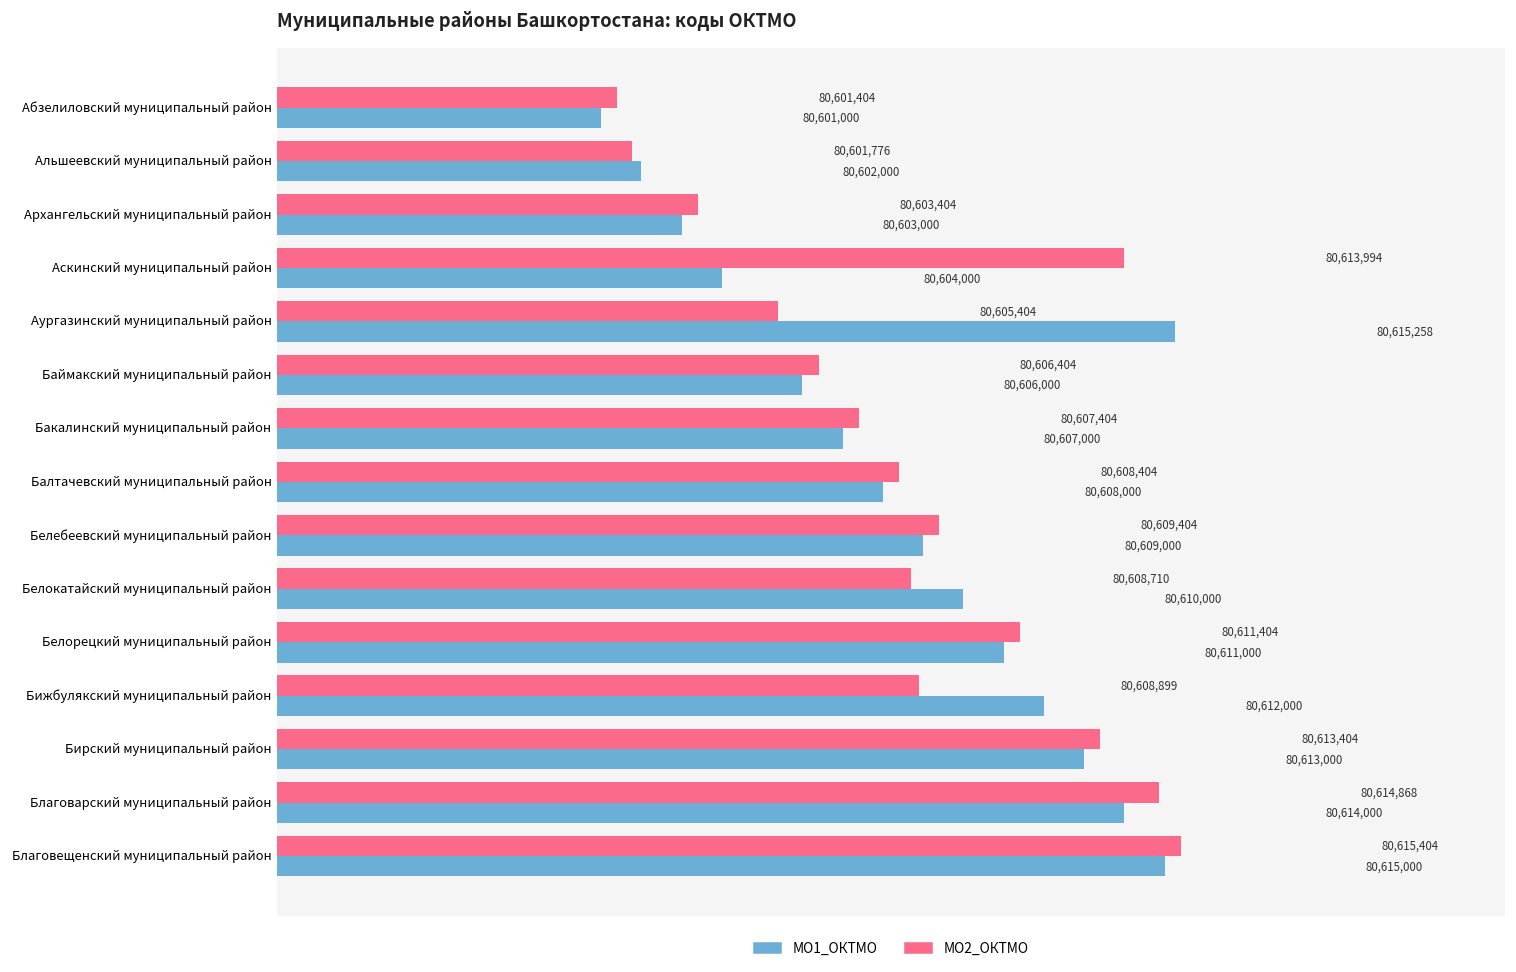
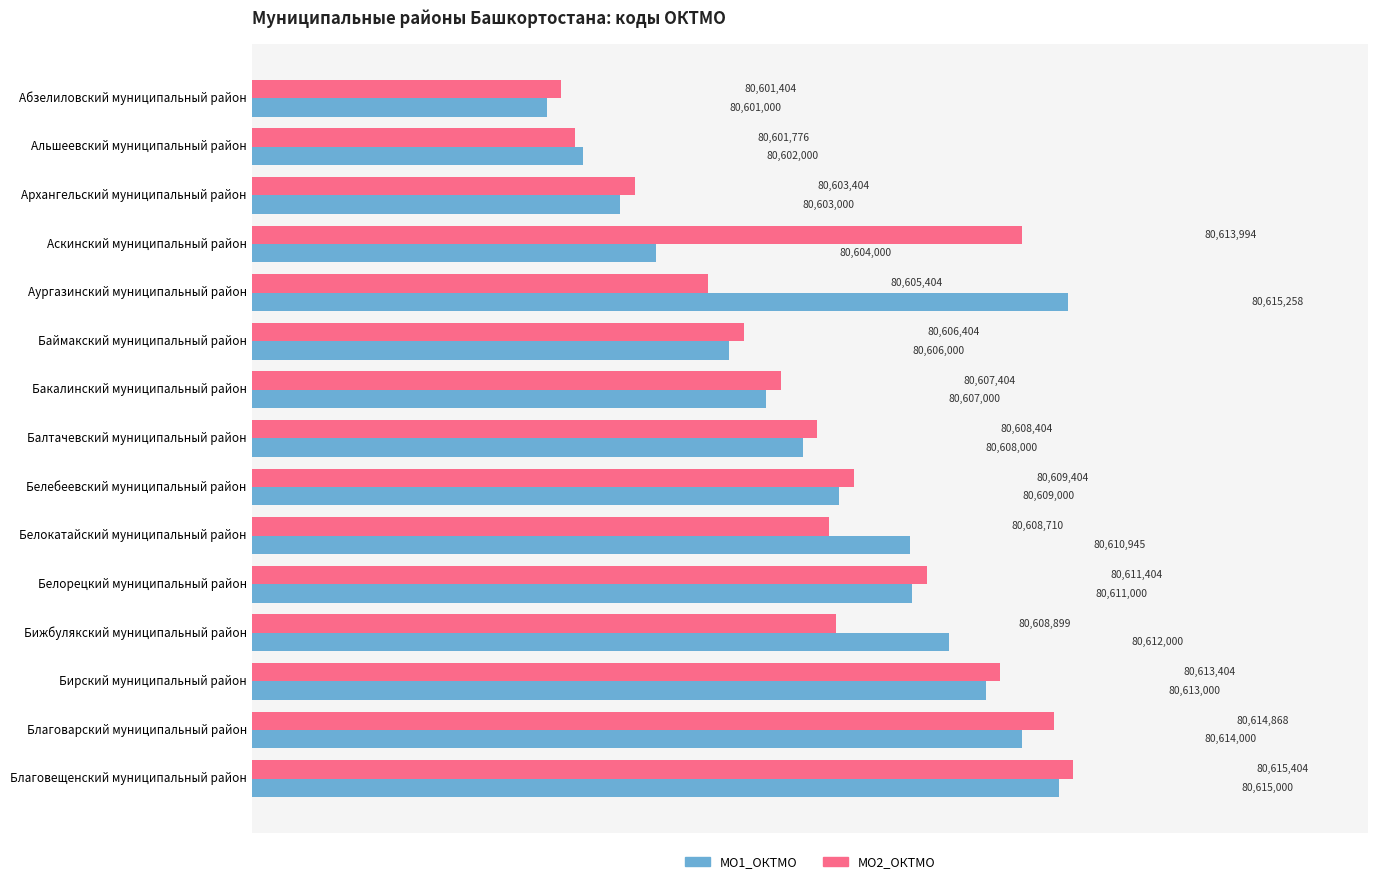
МО1_ОКТМО, Белокатайский муниципальный район: 80,610,000 -> 80,610,945
